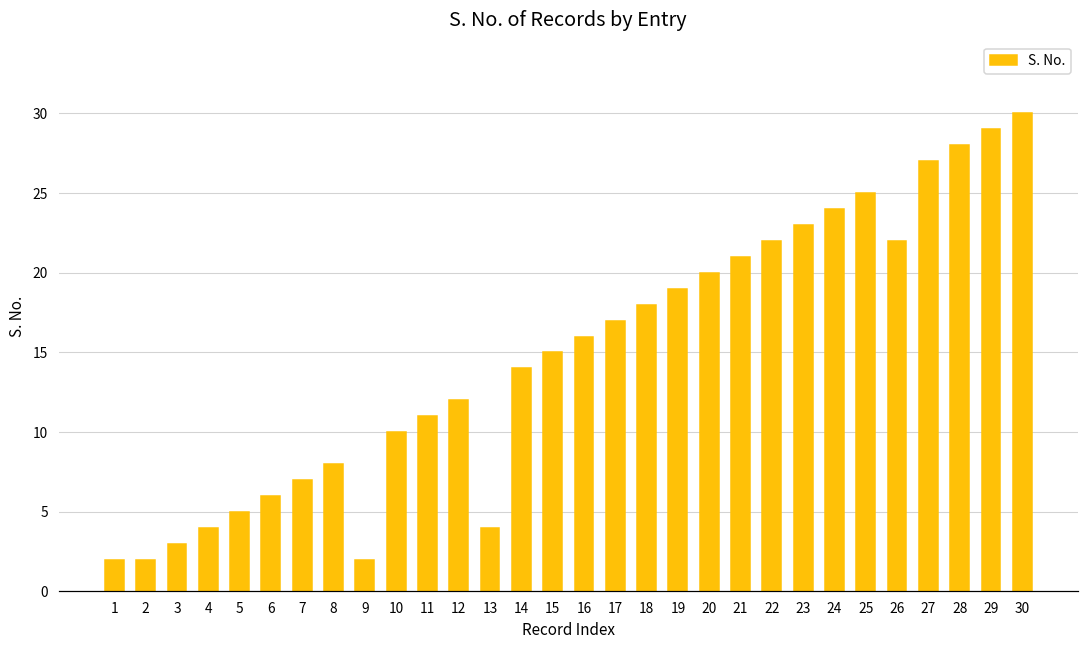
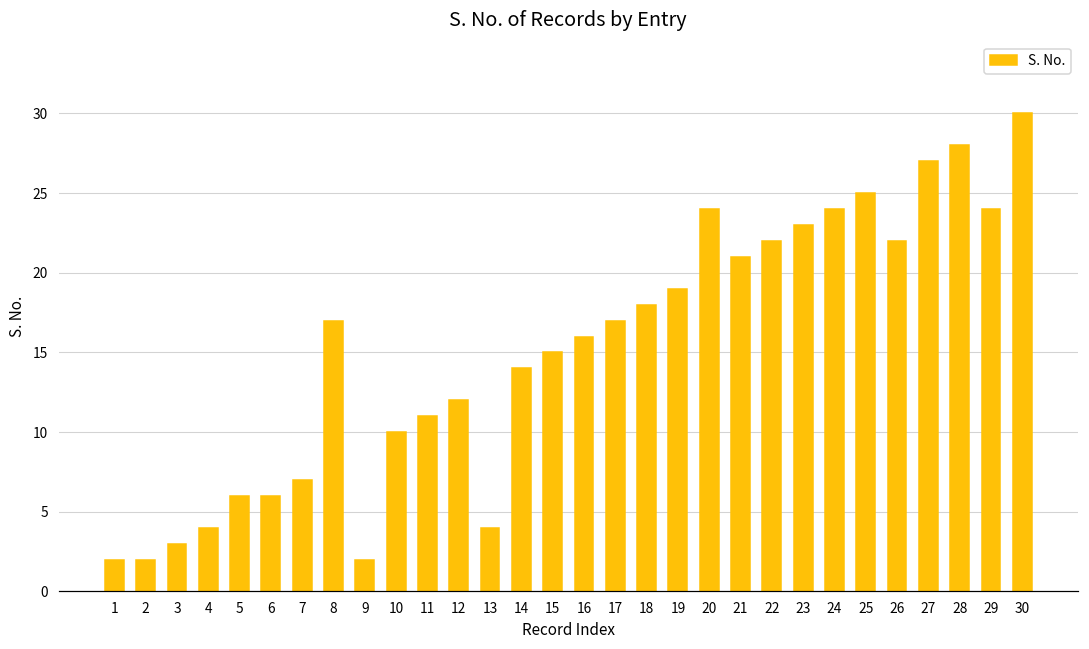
5: 5 -> 6
8: 8 -> 17
20: 20 -> 24
29: 29 -> 24
